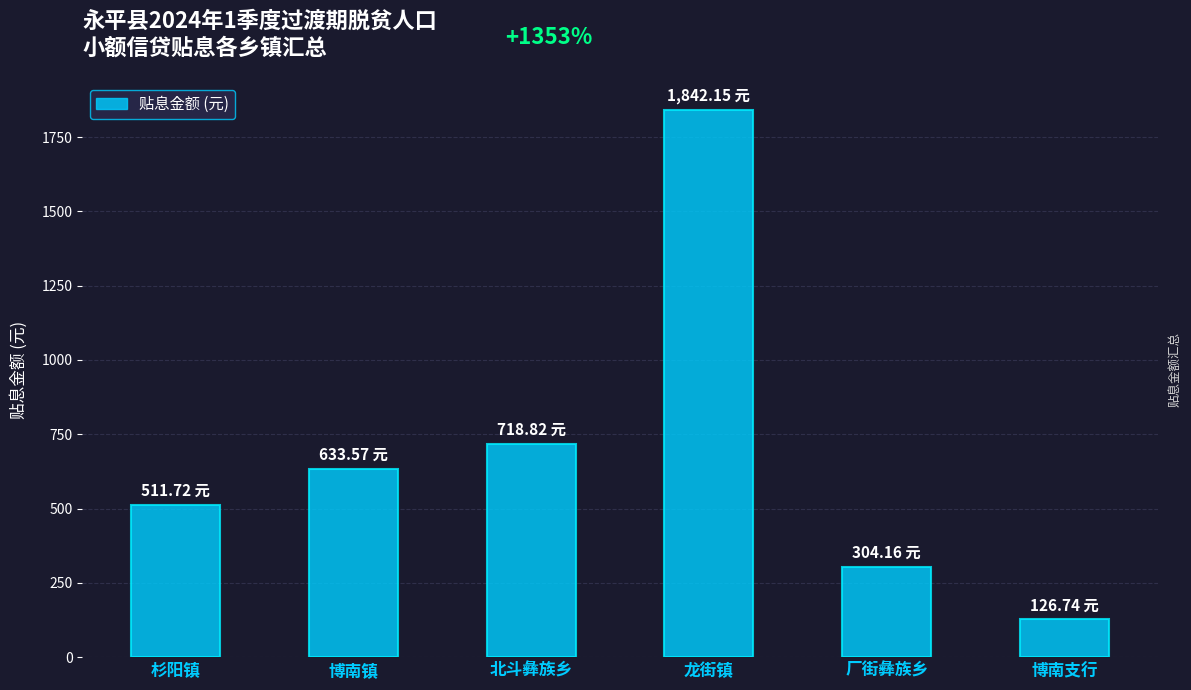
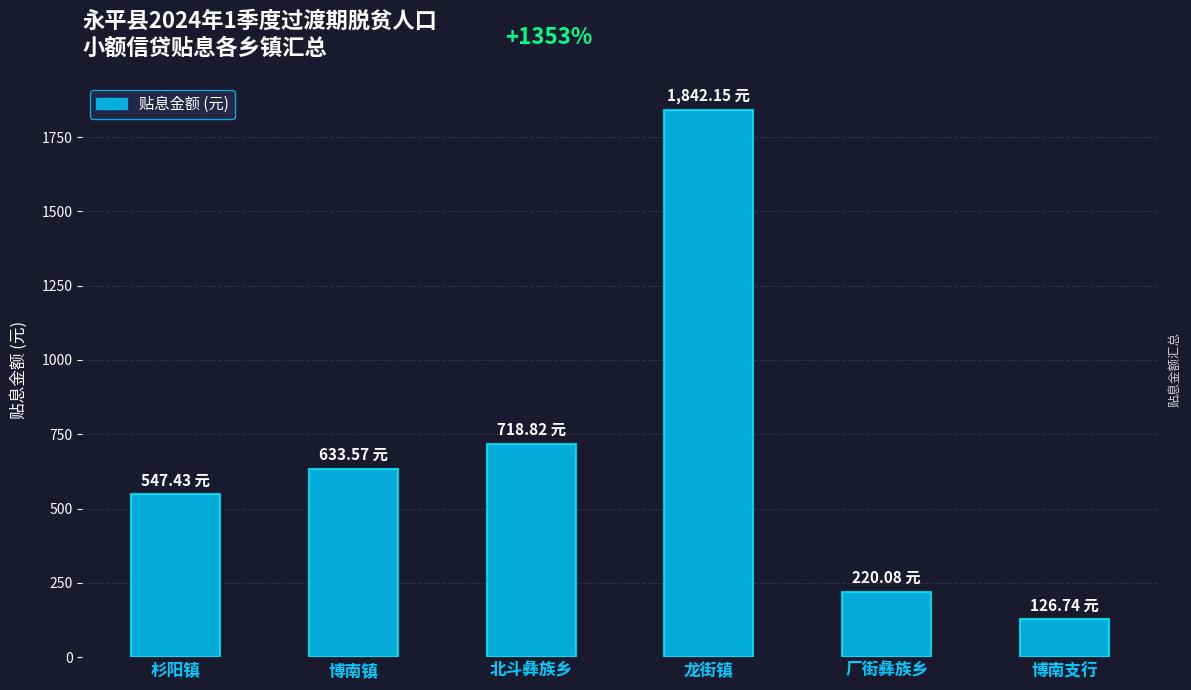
杉阳镇: 511.72 -> 547.43
厂街彝族乡: 304.16 -> 220.08
